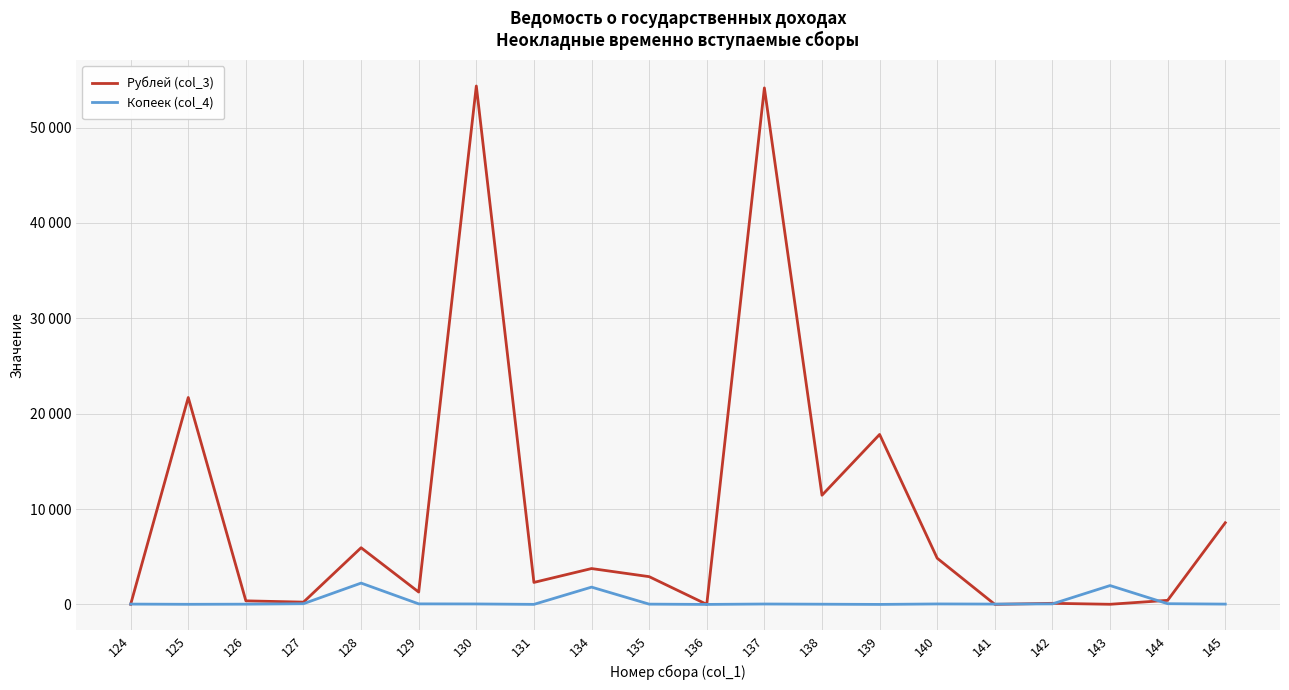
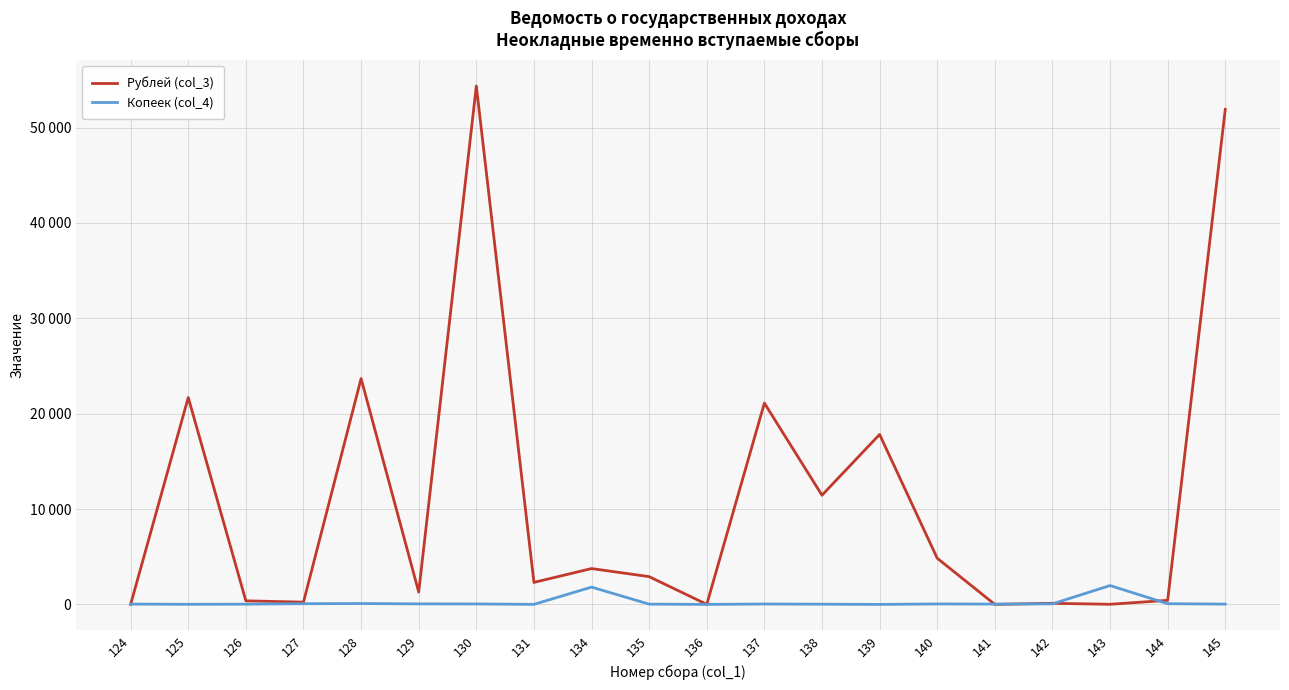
Рублей (col_3), 128: 6000 -> 24000
Копеек (col_4), 128: 2000 -> 0
Рублей (col_3), 137: 54000 -> 21000
Рублей (col_3), 145: 9000 -> 52000
